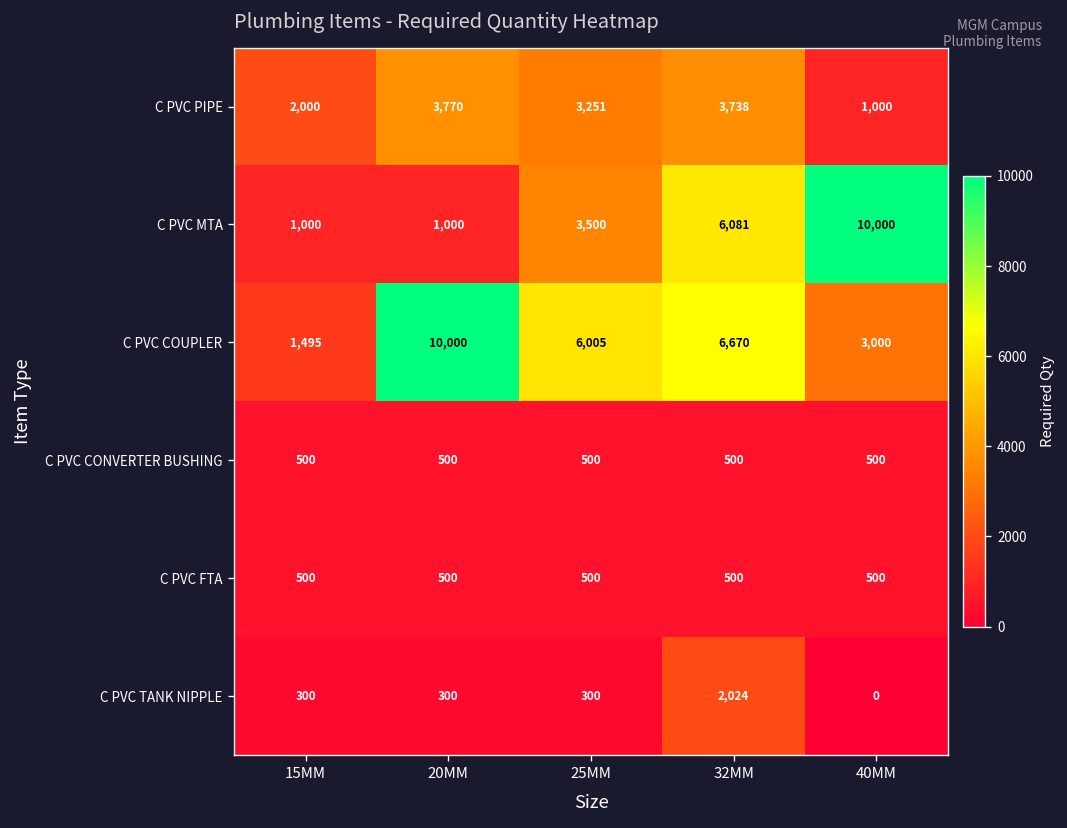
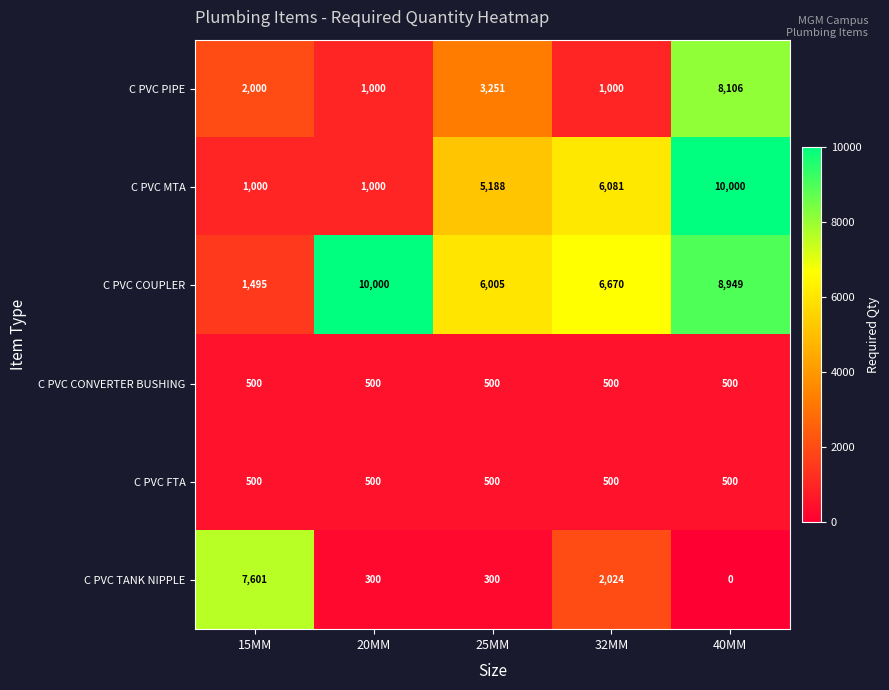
C PVC PIPE, 20MM: 3,770 -> 1,000
C PVC PIPE, 32MM: 3,738 -> 1,000
C PVC PIPE, 40MM: 1,000 -> 8,106
C PVC MTA, 25MM: 3,500 -> 5,188
C PVC COUPLER, 40MM: 3,000 -> 8,949
C PVC TANK NIPPLE, 15MM: 300 -> 7,601
